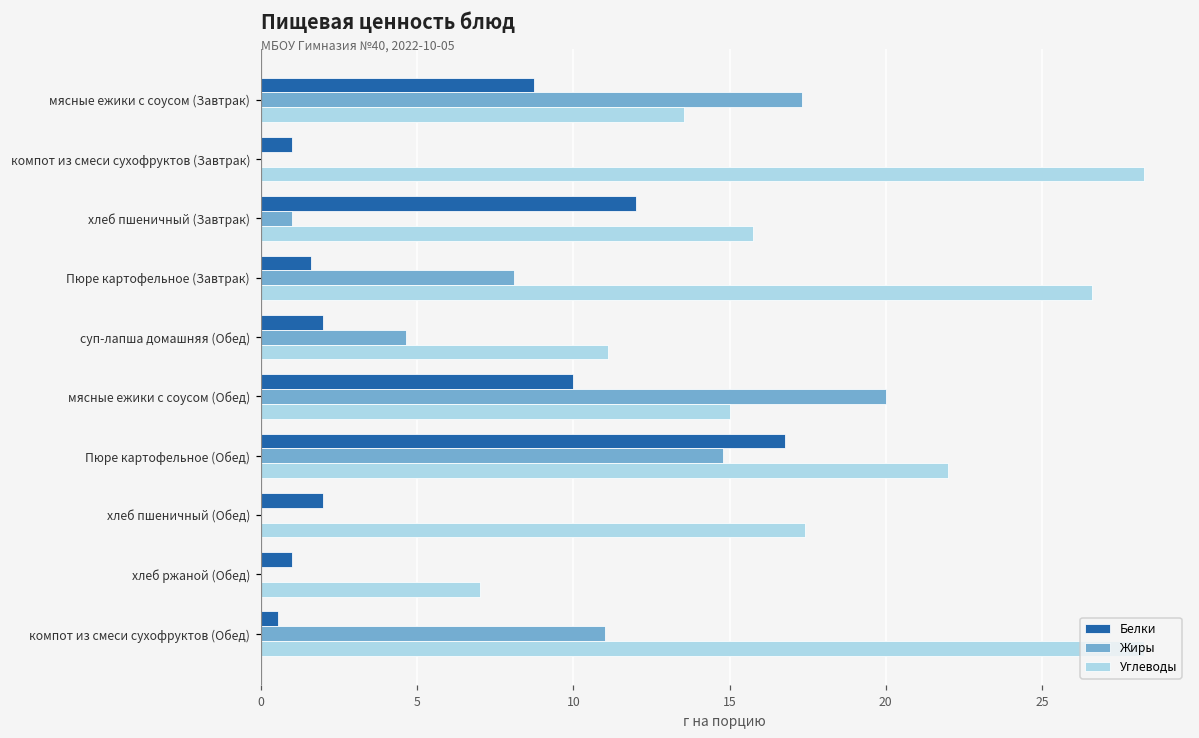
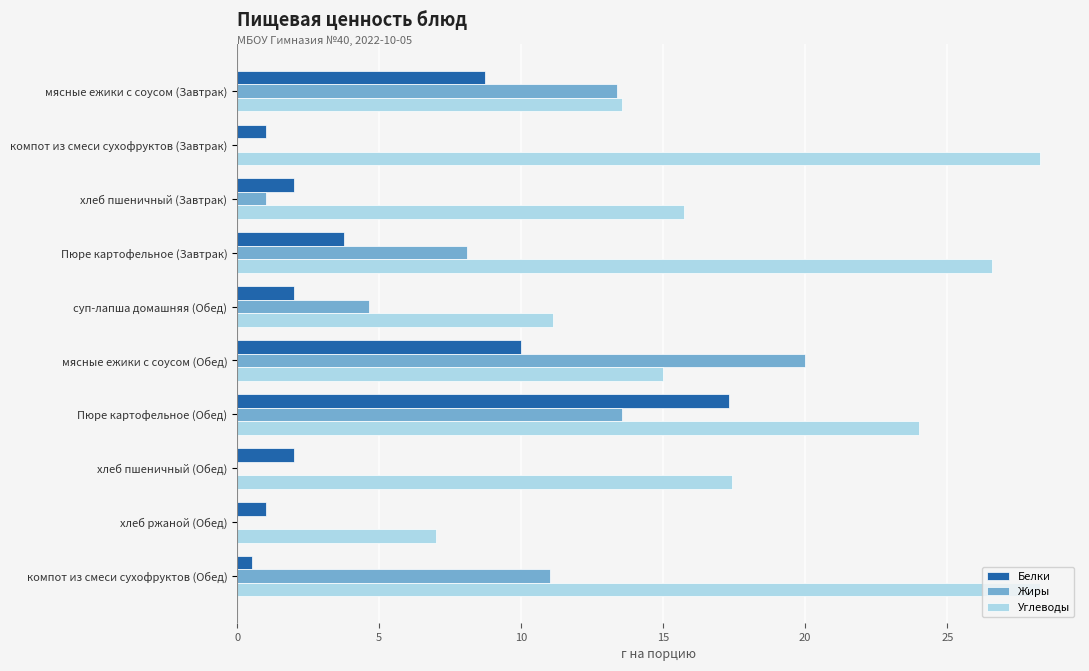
Жиры, мясные ежики с соусом (Завтрак): 17.3 -> 13.4
Белки, хлеб пшеничный (Завтрак): 12 -> 2
Белки, Пюре картофельное (Завтрак): 1.6 -> 3.8
Белки, Пюре картофельное (Обед): 16.8 -> 17.3
Жиры, Пюре картофельное (Обед): 14.8 -> 13.6
Углеводы, Пюре картофельное (Обед): 22 -> 24
